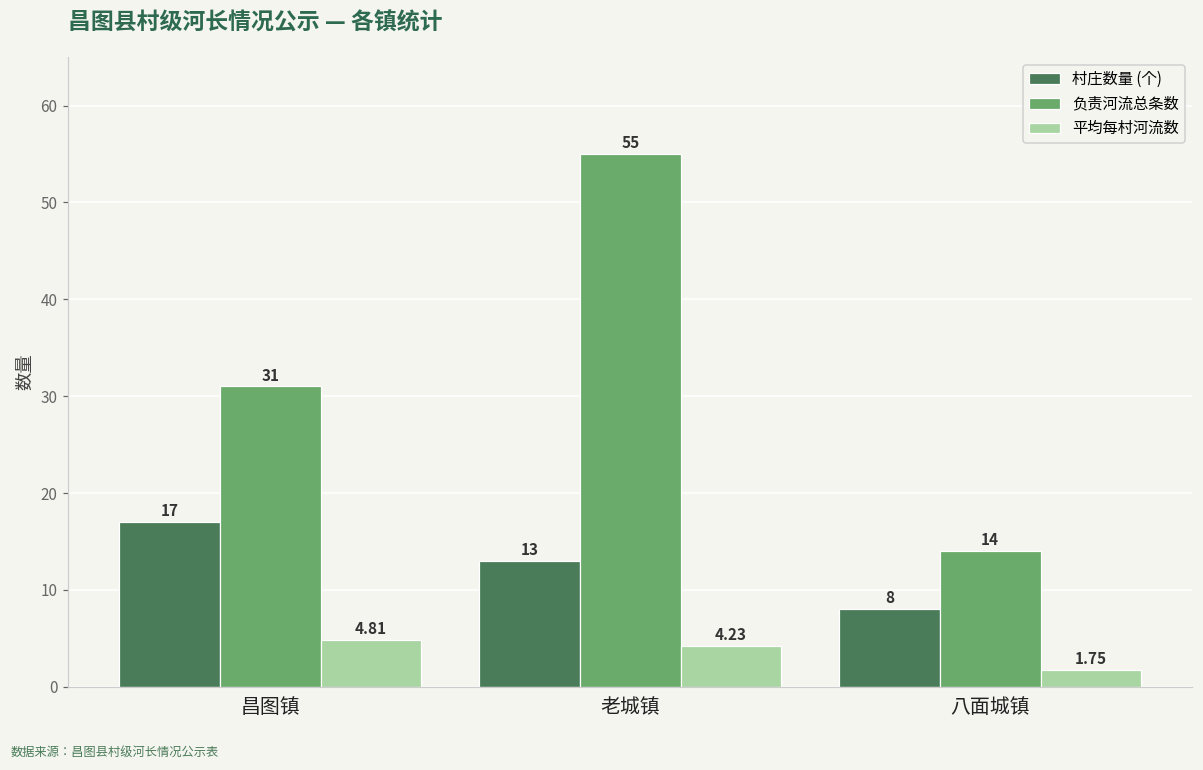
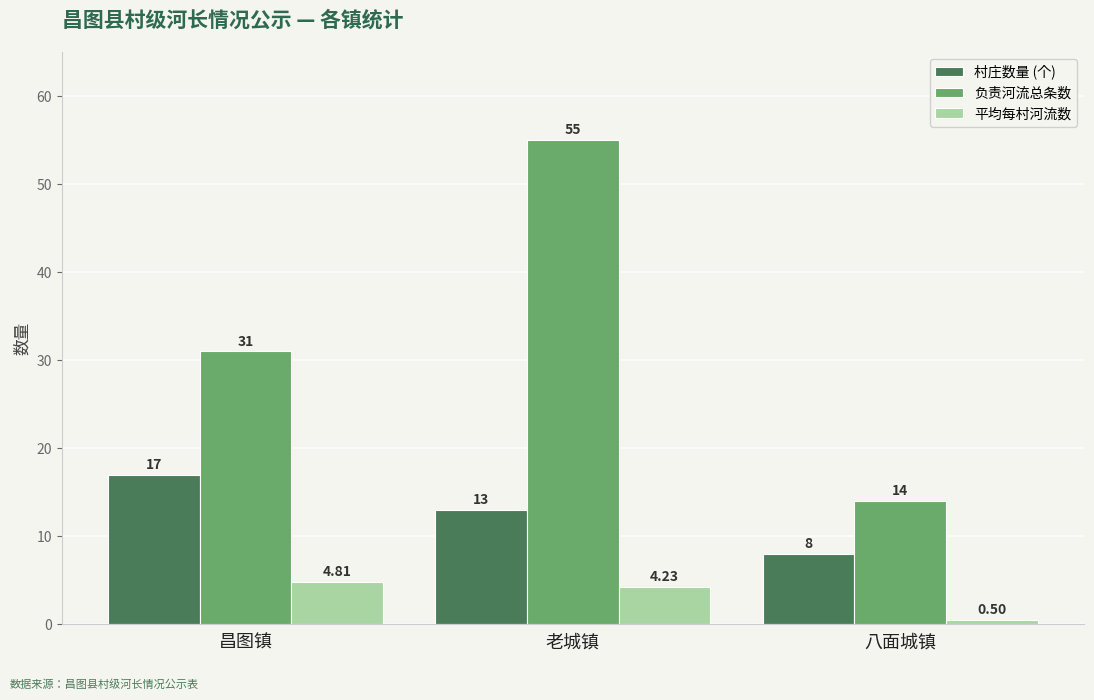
平均每村河流数, 八面城镇: 1.75 -> 0.50
